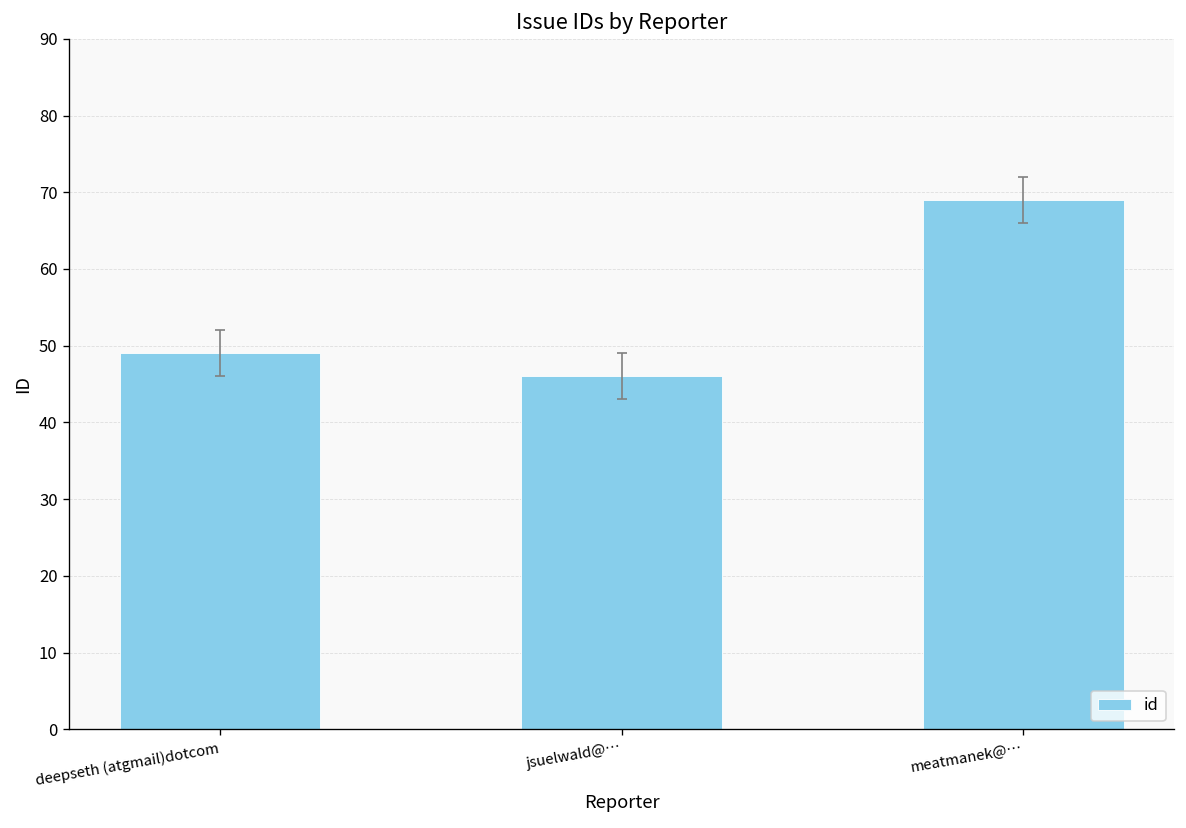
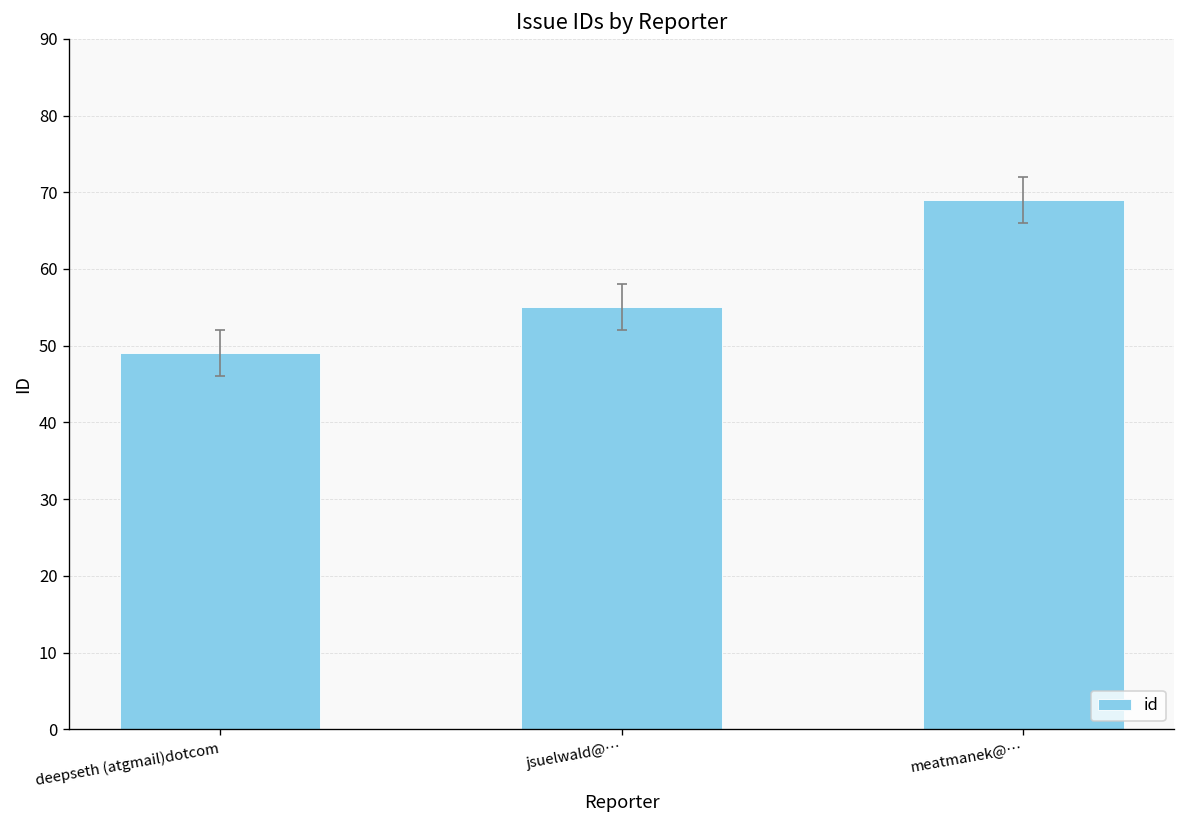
id, jsuelwald@…: 46 -> 55
